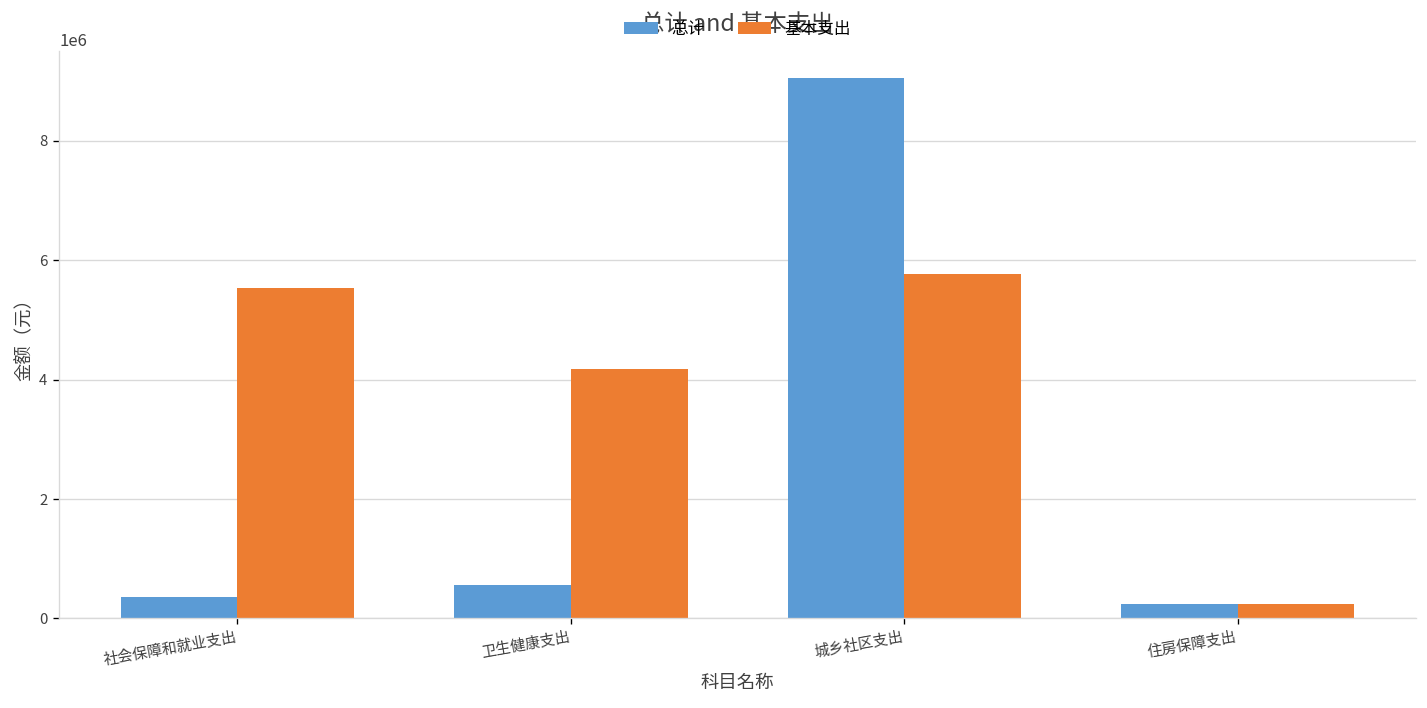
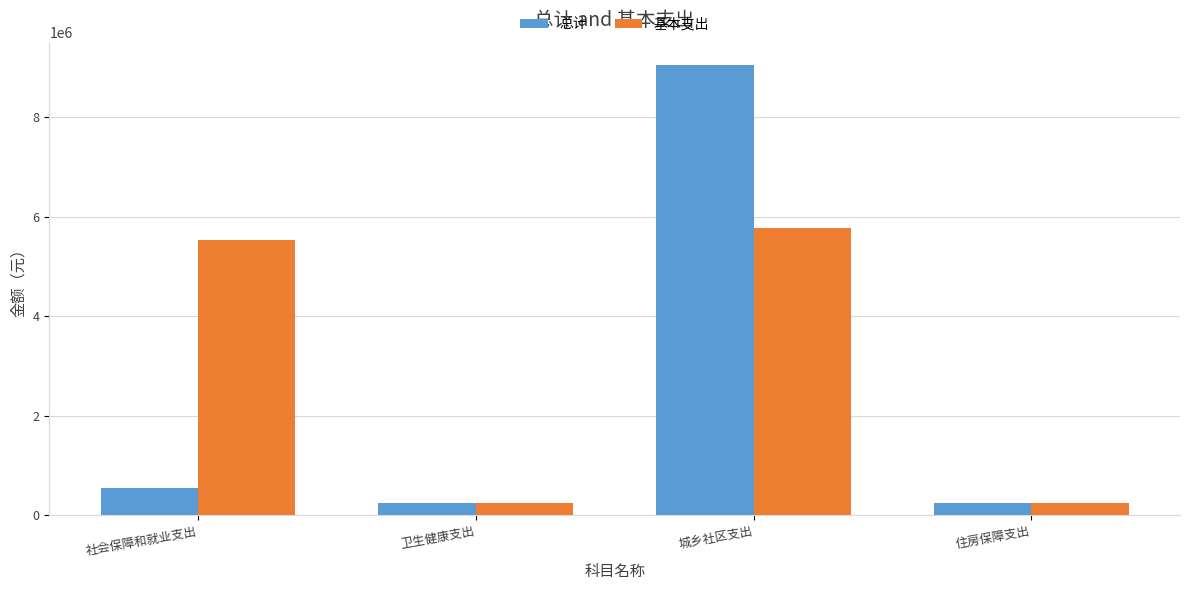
总计, 社会保障和就业支出: 400000 -> 600000
总计, 卫生健康支出: 600000 -> 200000
基本支出, 卫生健康支出: 4200000 -> 200000
